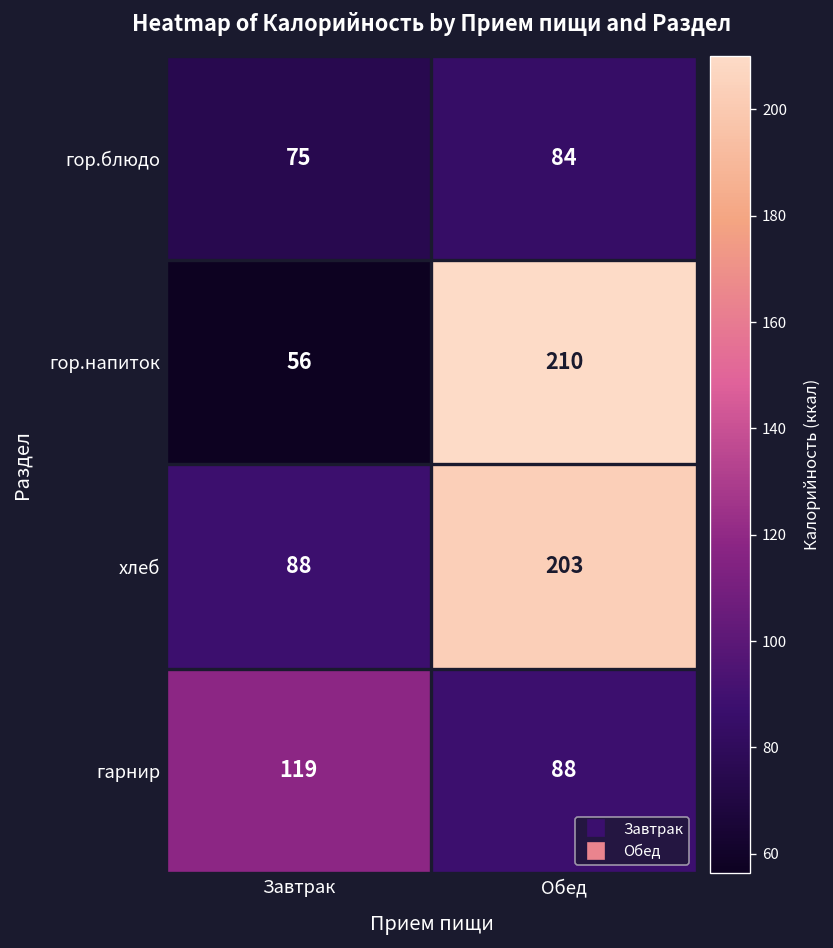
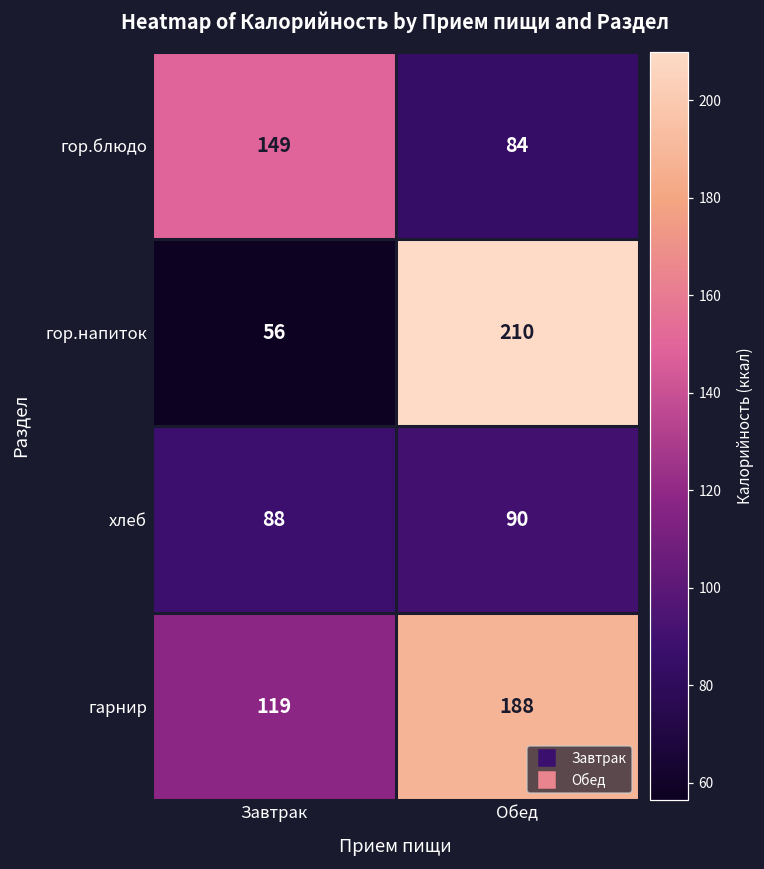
гор.блюдо, Завтрак: 75 -> 149
хлеб, Обед: 203 -> 90
гарнир, Обед: 88 -> 188
